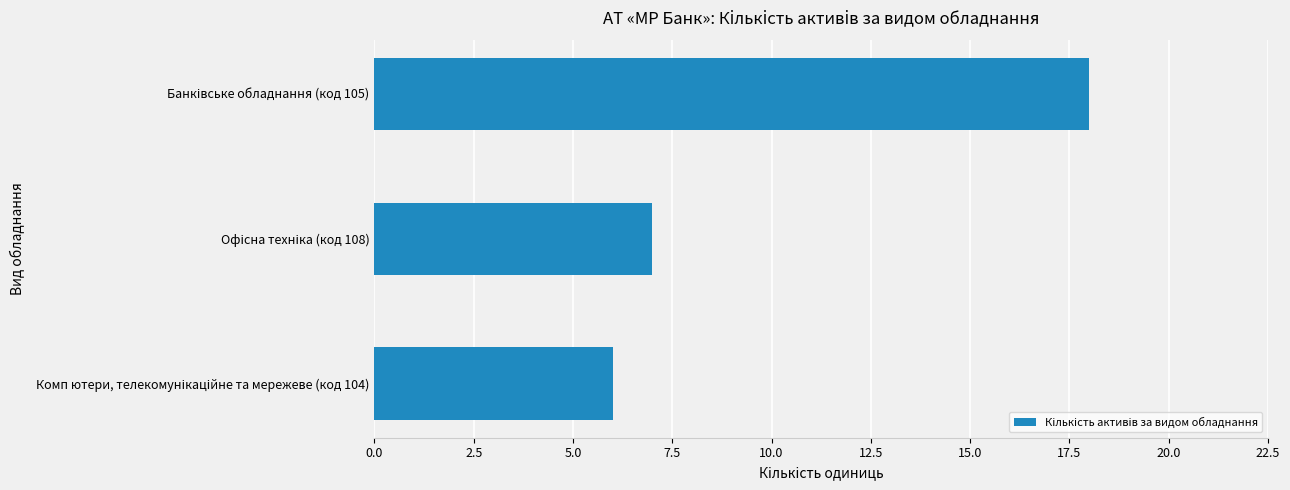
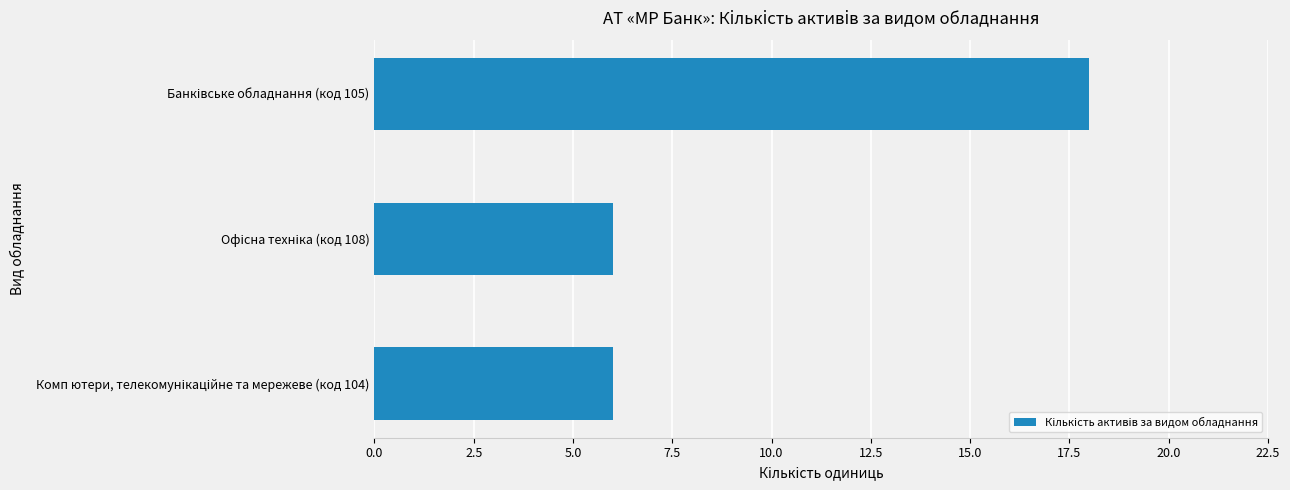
Офісна техніка (код 108): 7 -> 6
